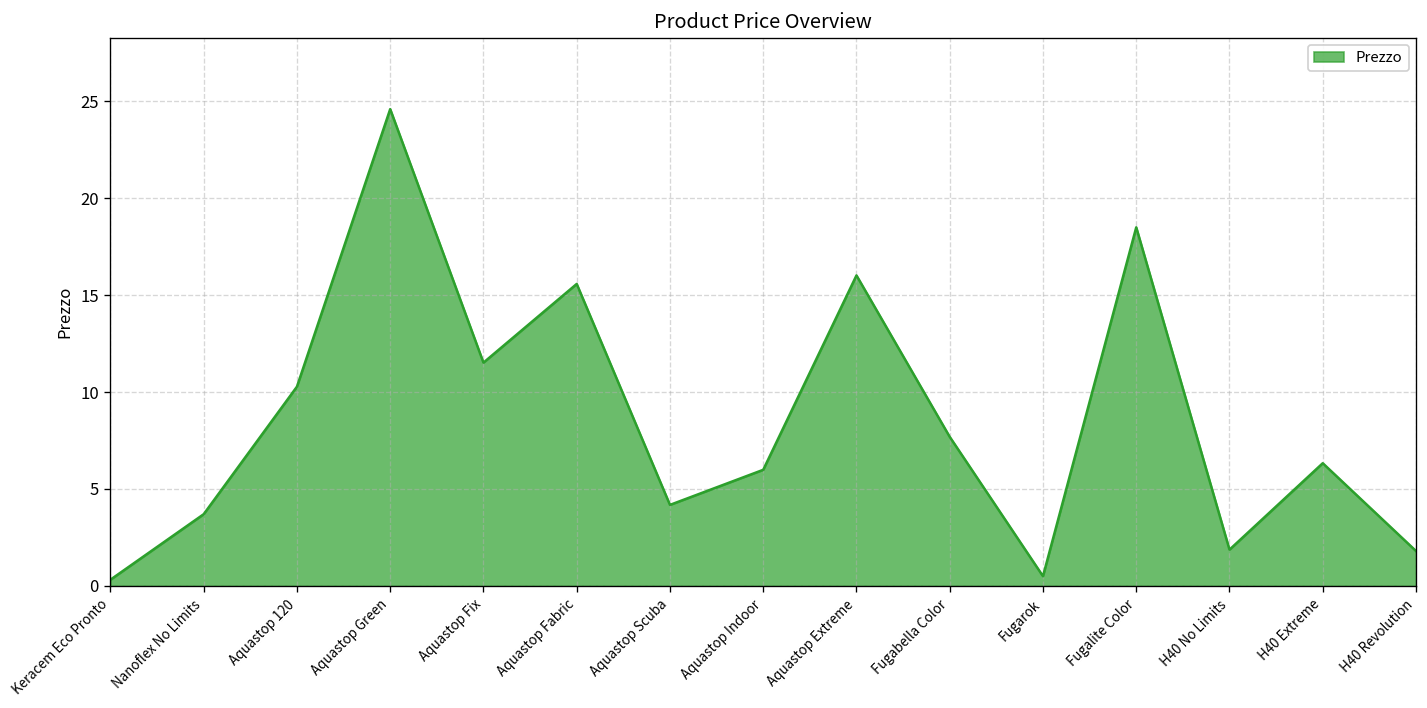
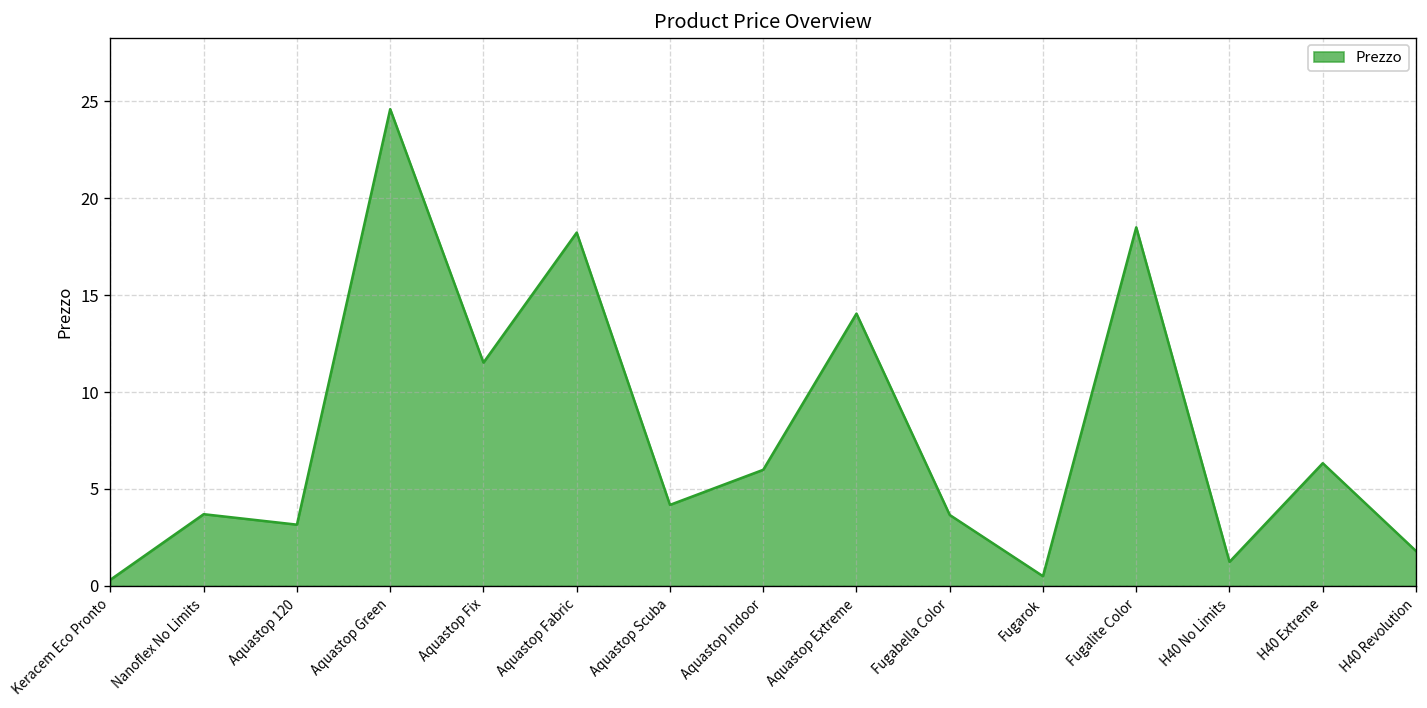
Aquastop 120: 10.3 -> 3.2
Aquastop Fabric: 15.6 -> 18.2
Aquastop Extreme: 16.0 -> 14.1
Fugabella Color: 7.7 -> 3.7
H40 No Limits: 1.9 -> 1.2
